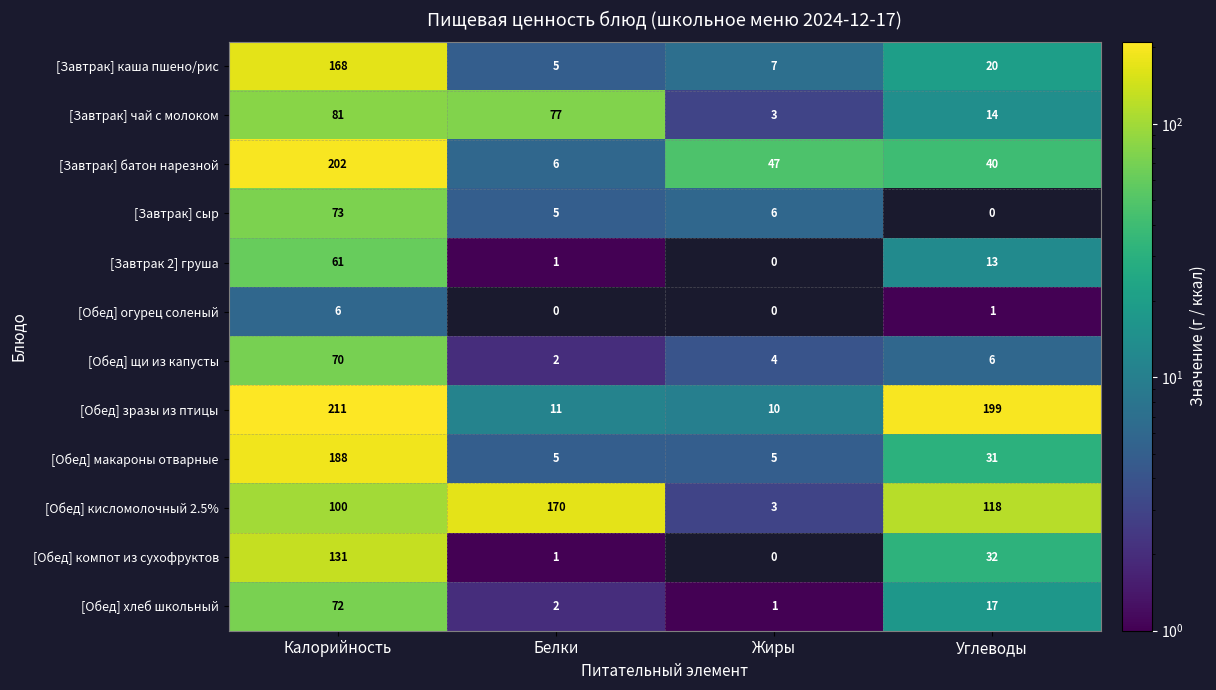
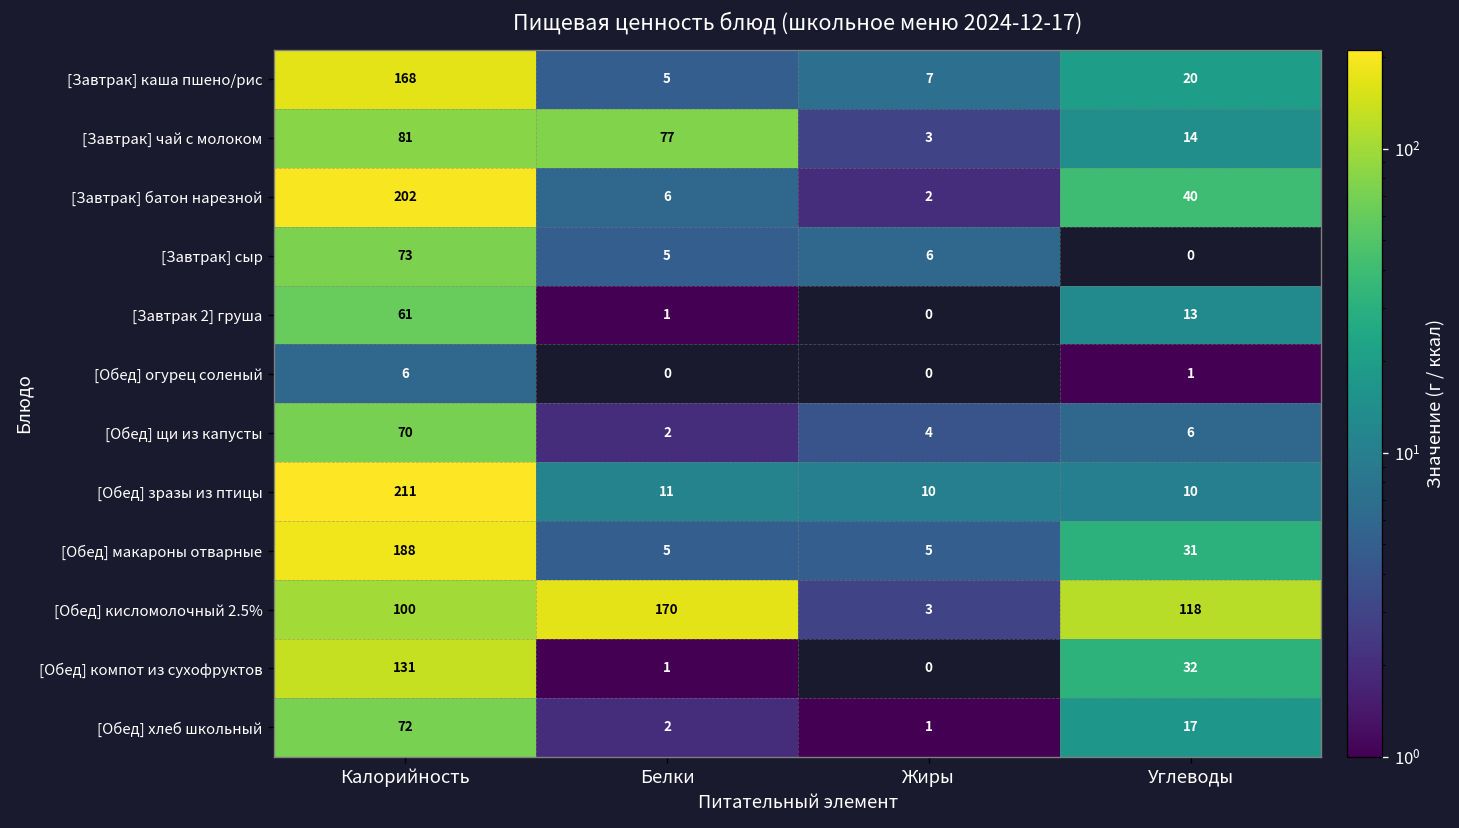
[Завтрак] батон нарезной, Жиры: 47 -> 2
[Обед] зразы из птицы, Углеводы: 199 -> 10
